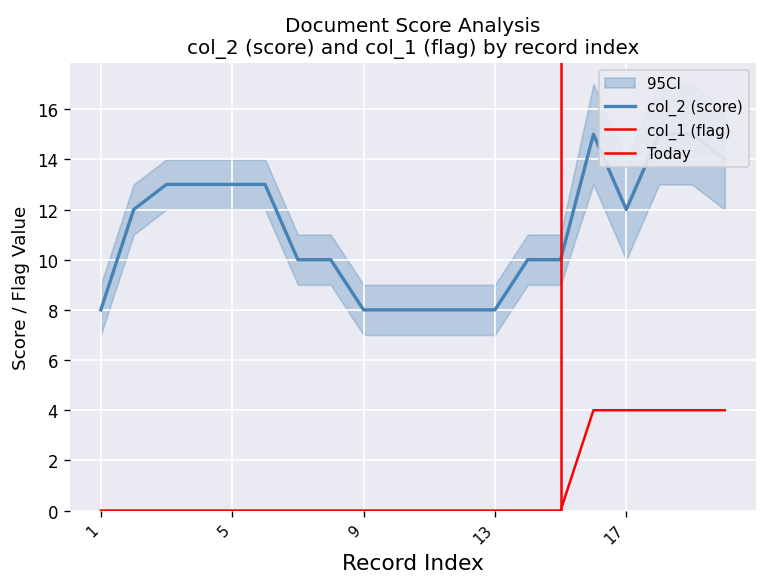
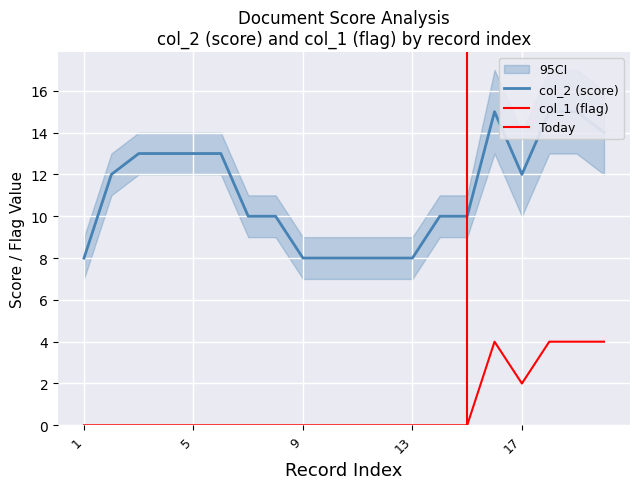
col_1 (flag), 17: 4 -> 2
